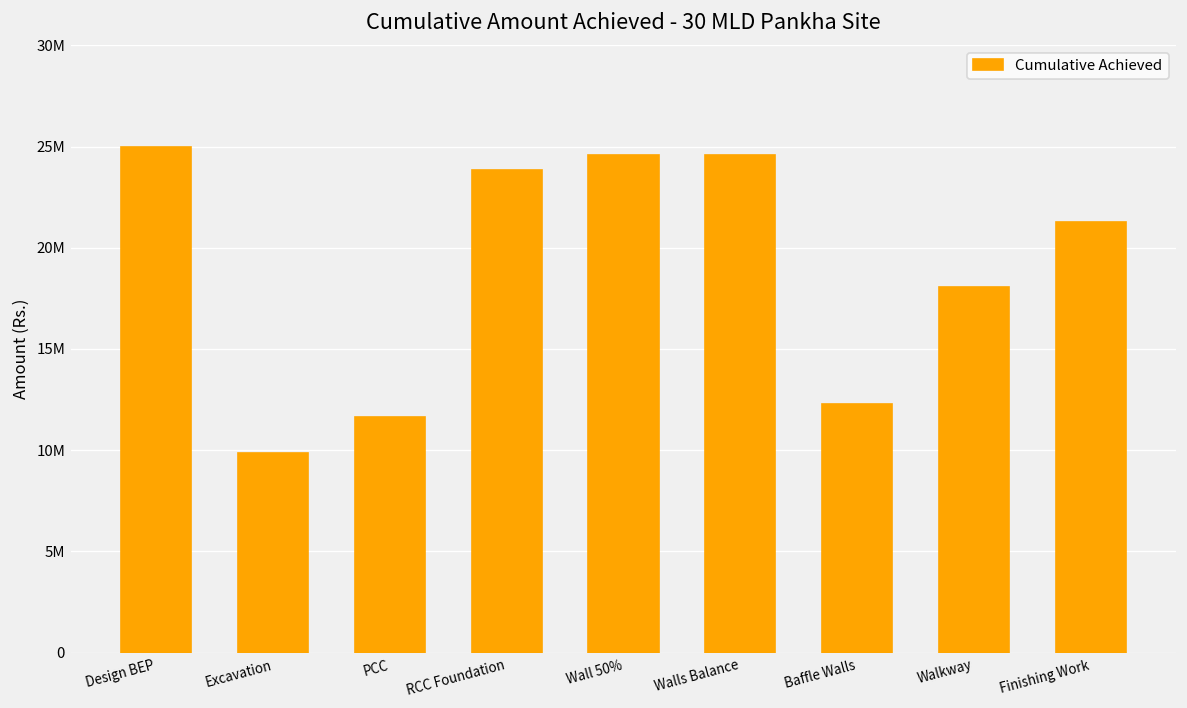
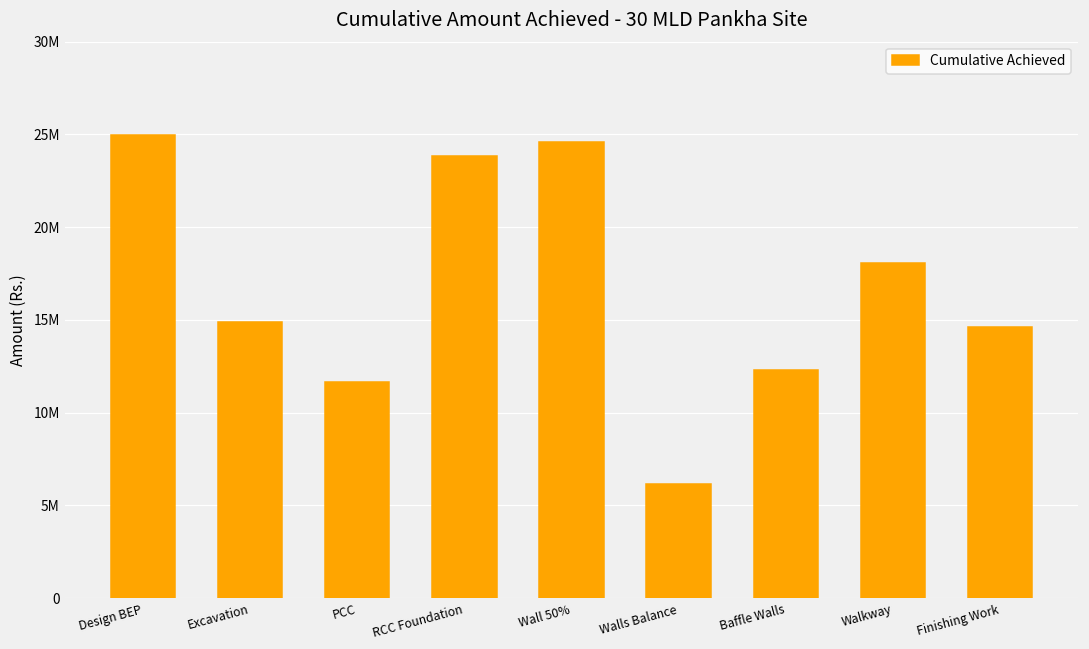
Excavation: 9800000 -> 14900000
Walls Balance: 24600000 -> 6200000
Finishing Work: 21300000 -> 14600000
